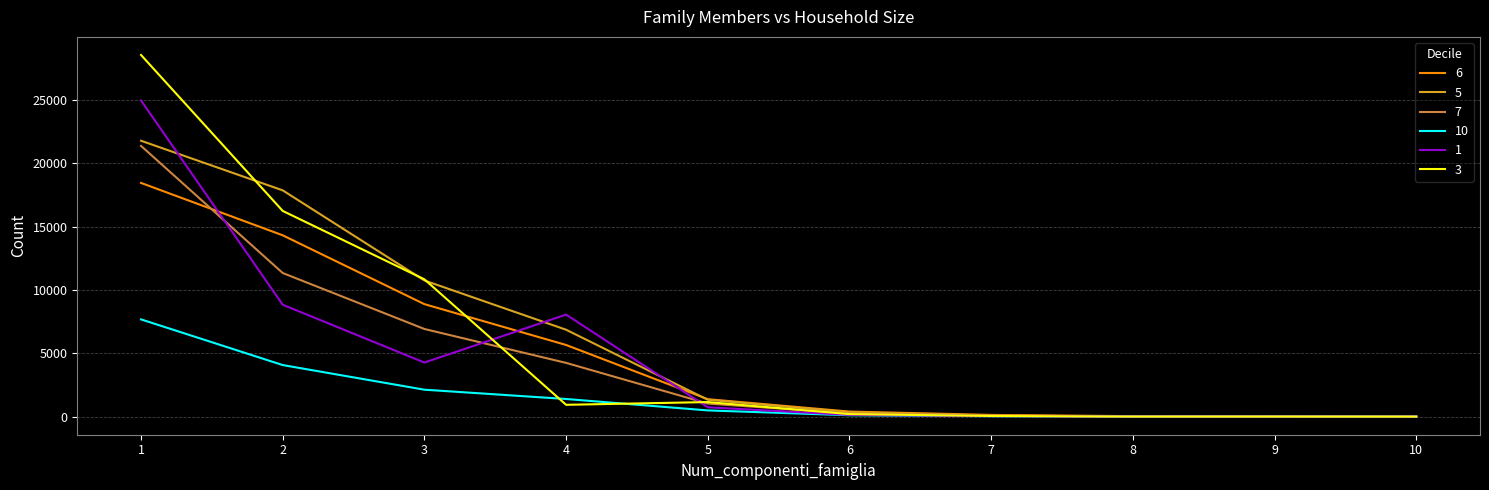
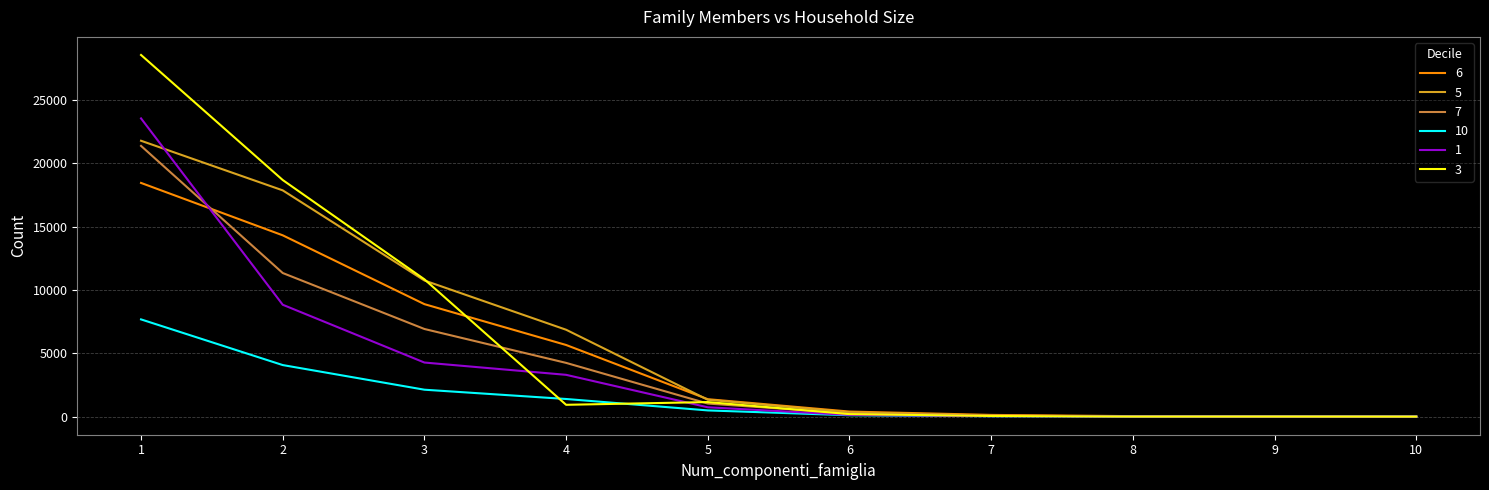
1, 1: 25000 -> 23500
3, 2: 16200 -> 18700
1, 4: 8100 -> 3300
